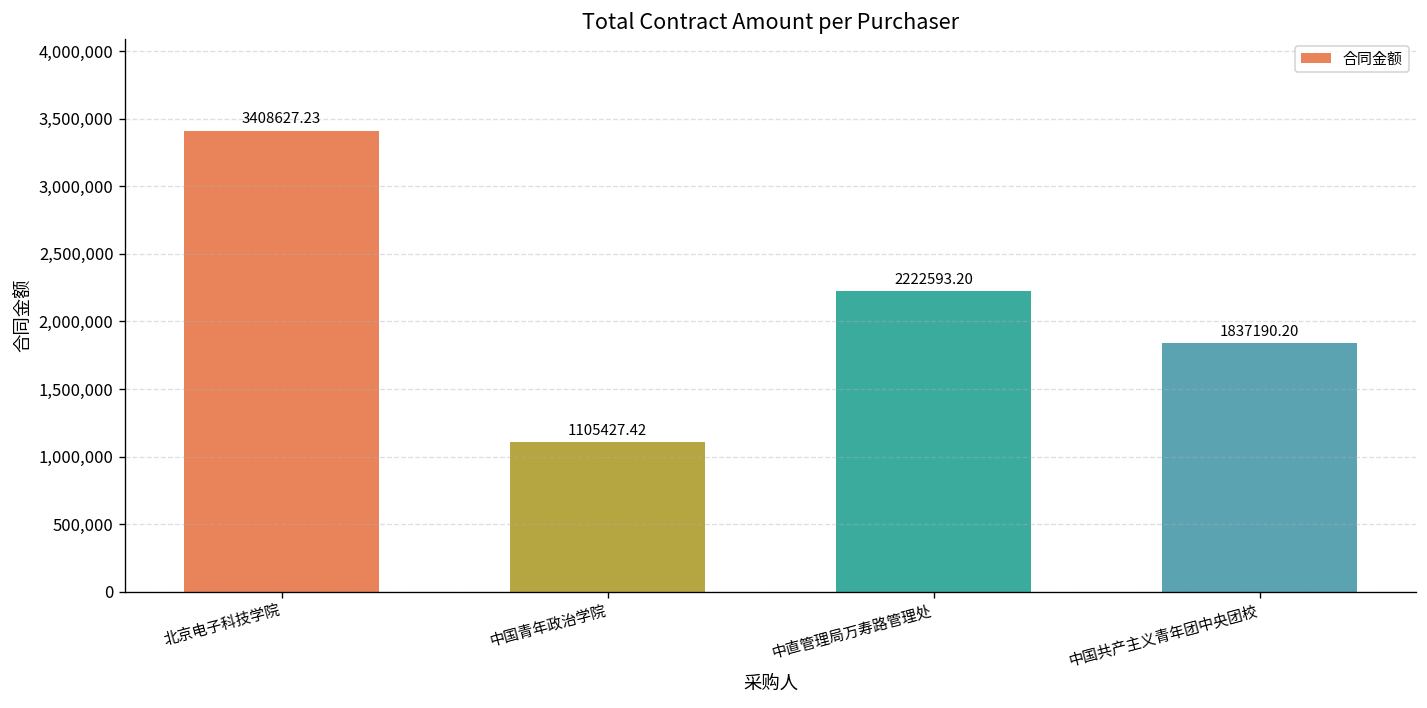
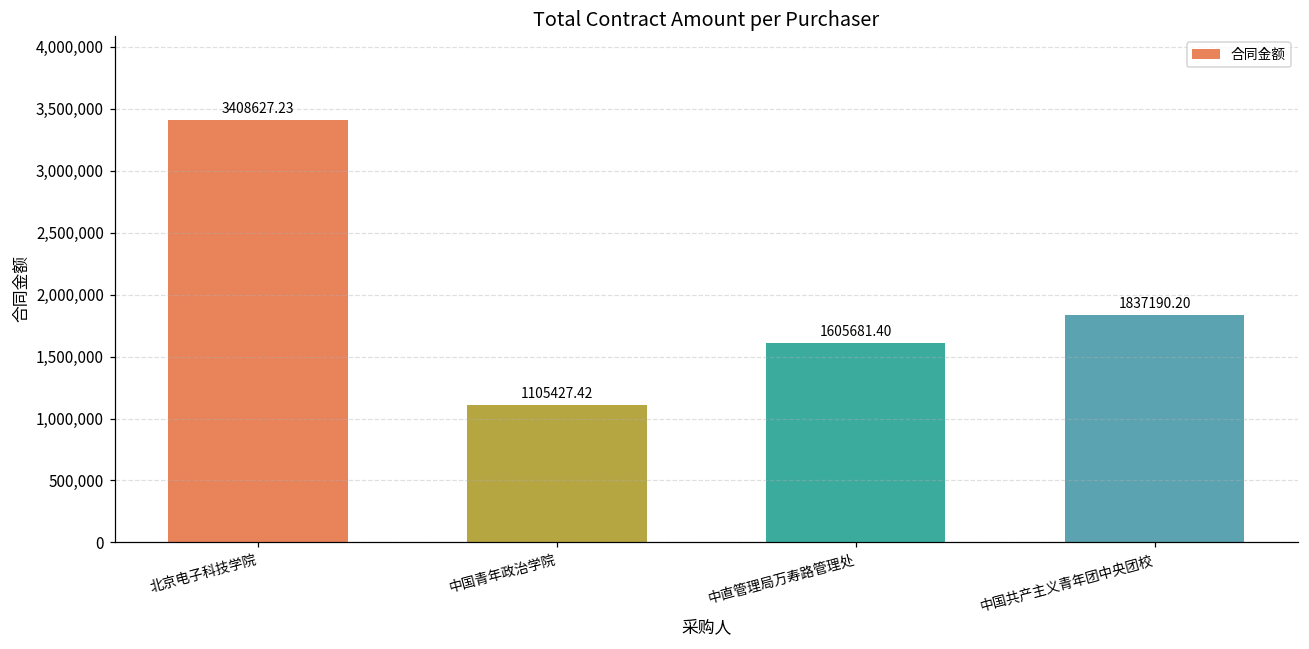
中直管理局万寿路管理处: 2222593.20 -> 1605681.40
